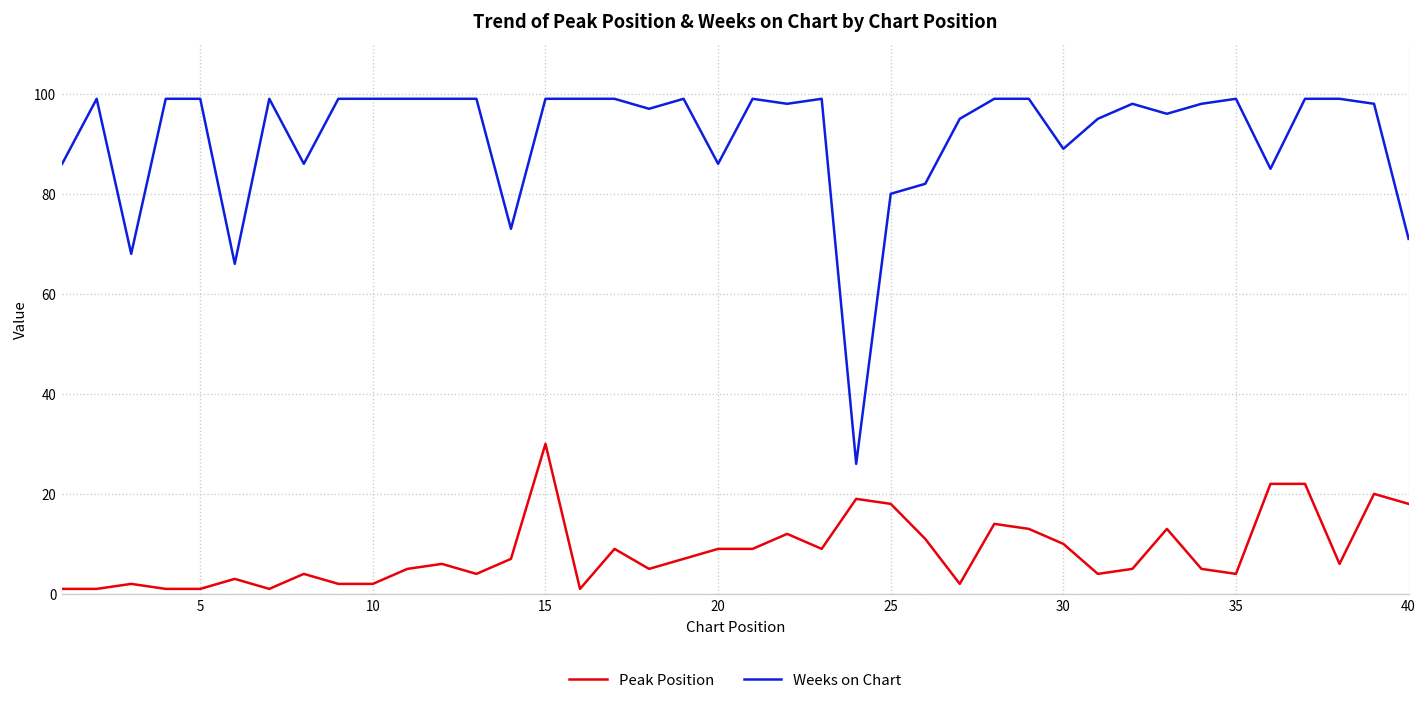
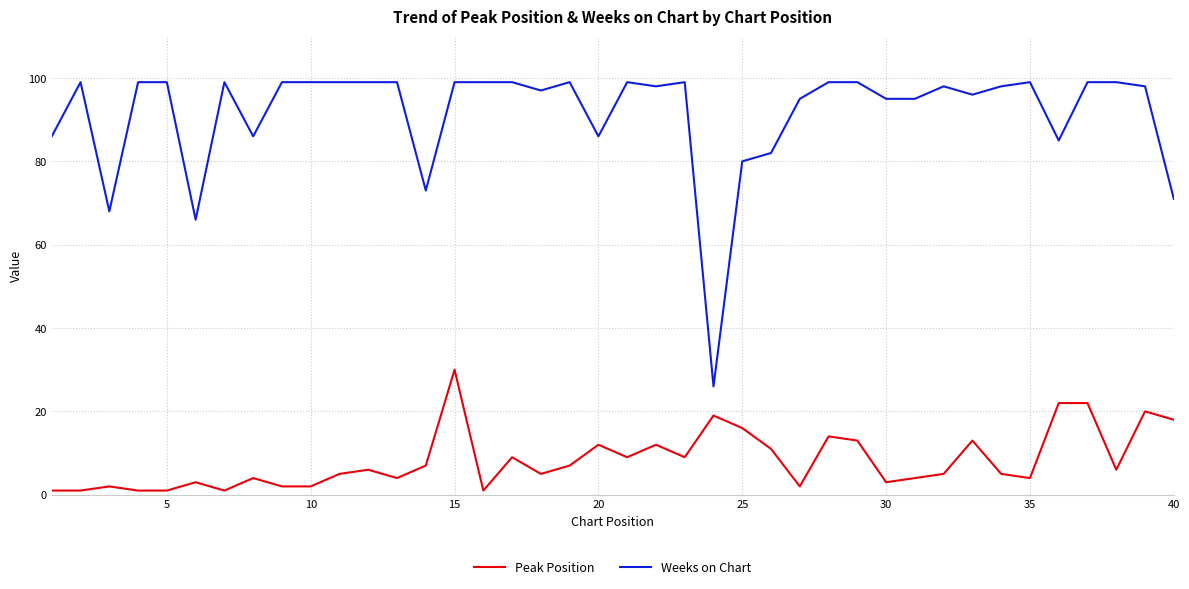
Peak Position, 20: 9 -> 12
Peak Position, 25: 18 -> 16
Peak Position, 30: 10 -> 3
Weeks on Chart, 30: 89 -> 95
